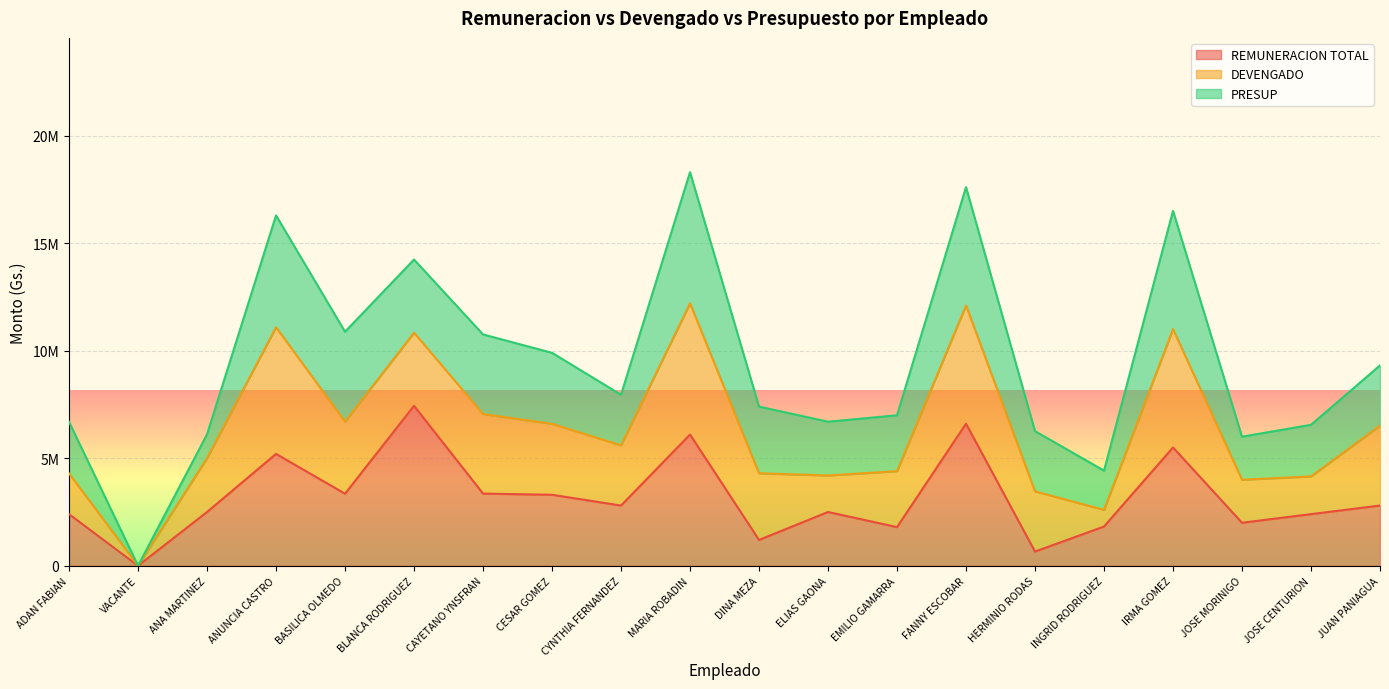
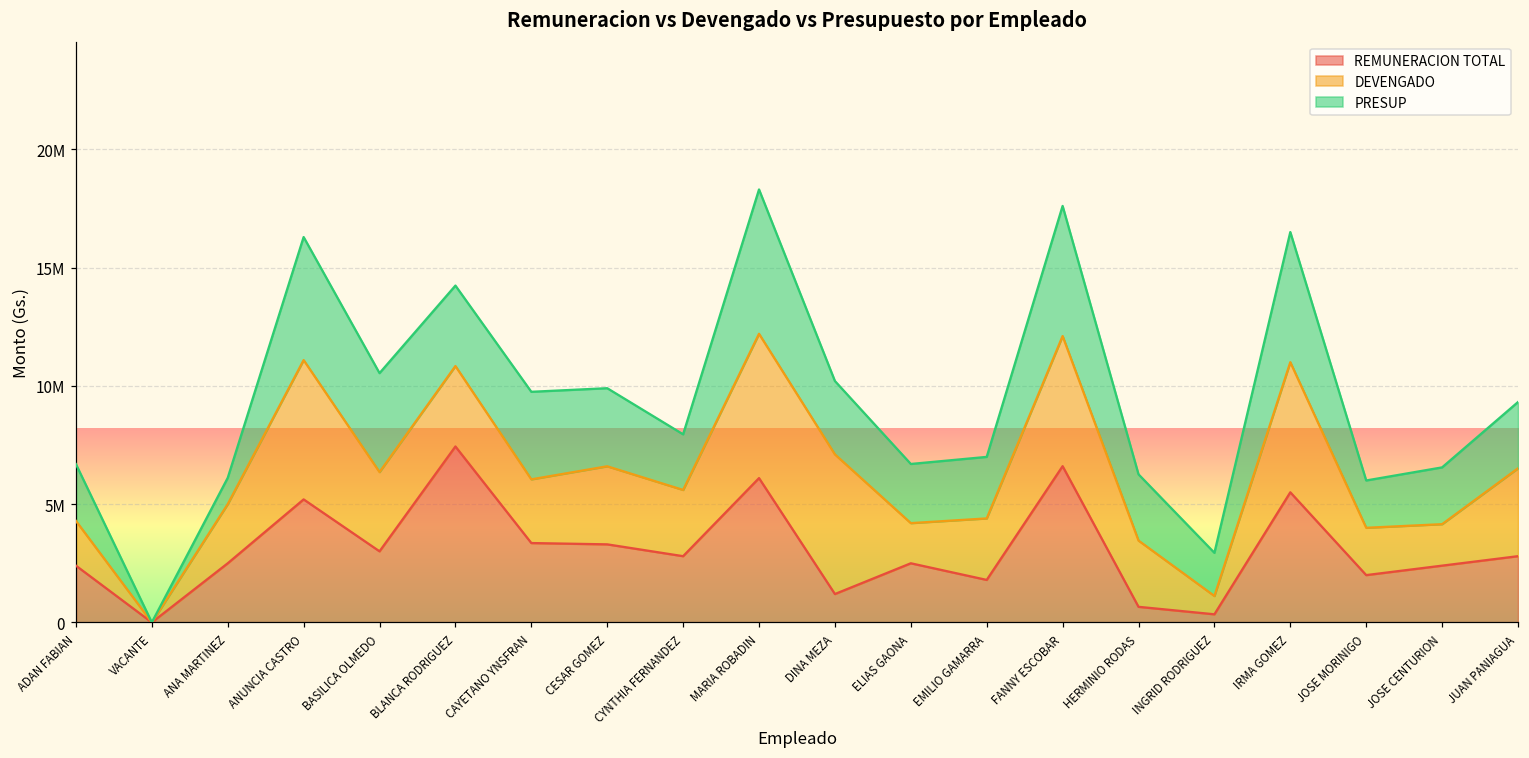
REMUNERACION TOTAL, BASILICA OLMEDO: 3400000 -> 3000000
DEVENGADO, CAYETANO YNSFRAN: 3700000 -> 2700000
DEVENGADO, DINA MEZA: 3100000 -> 5900000
REMUNERACION TOTAL, INGRID RODRIGUEZ: 1800000 -> 300000
